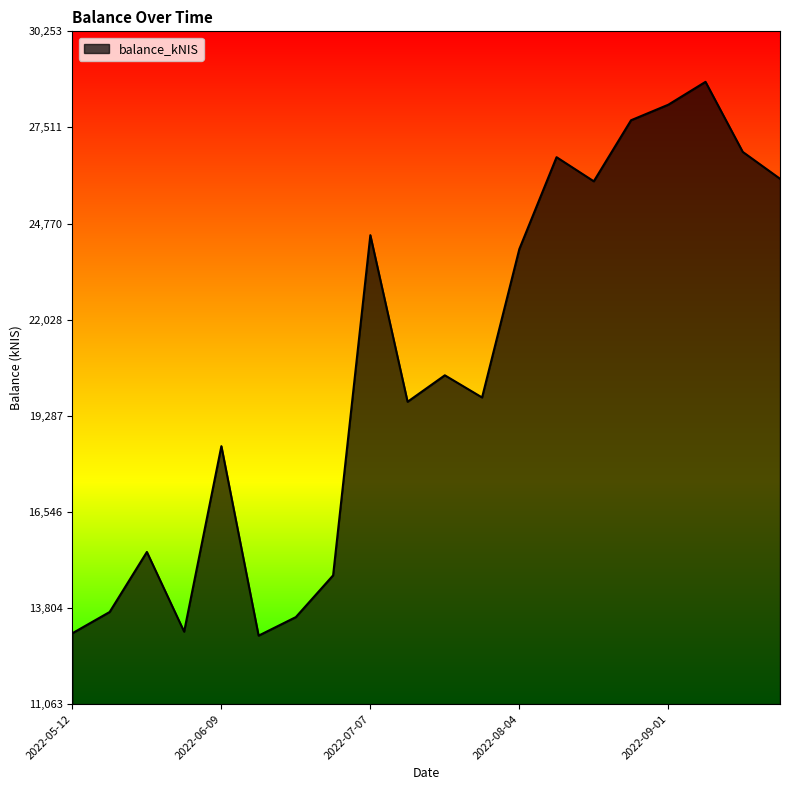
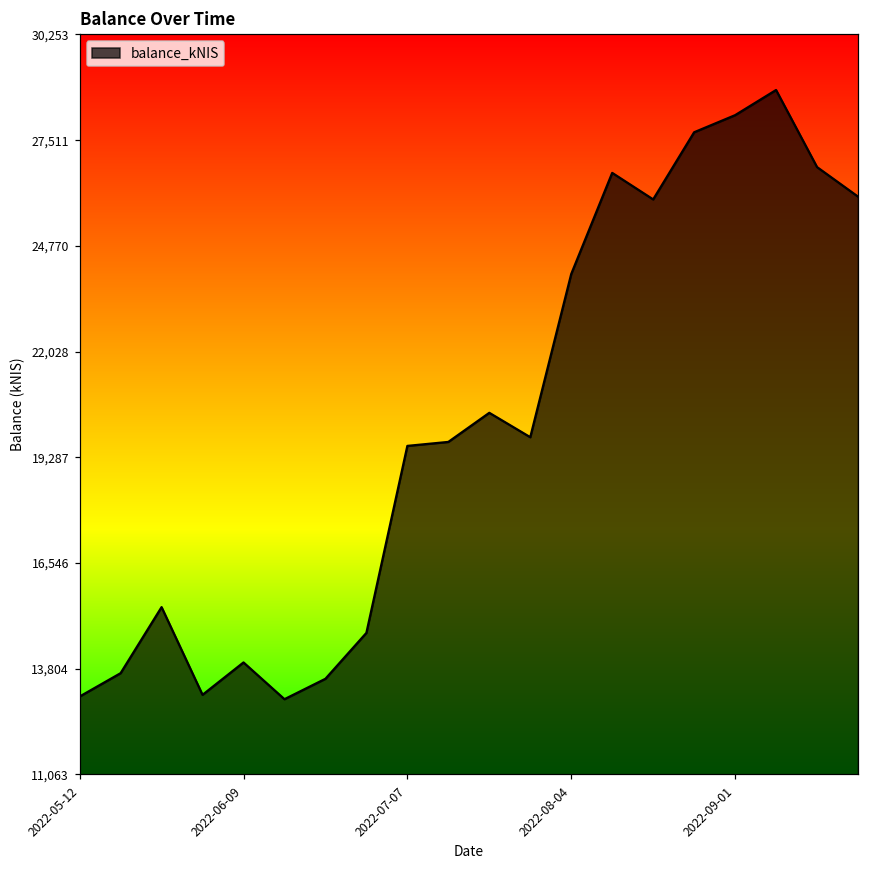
2022-06-09: 18,400 -> 14,000
2022-07-07: 24,400 -> 19,600
